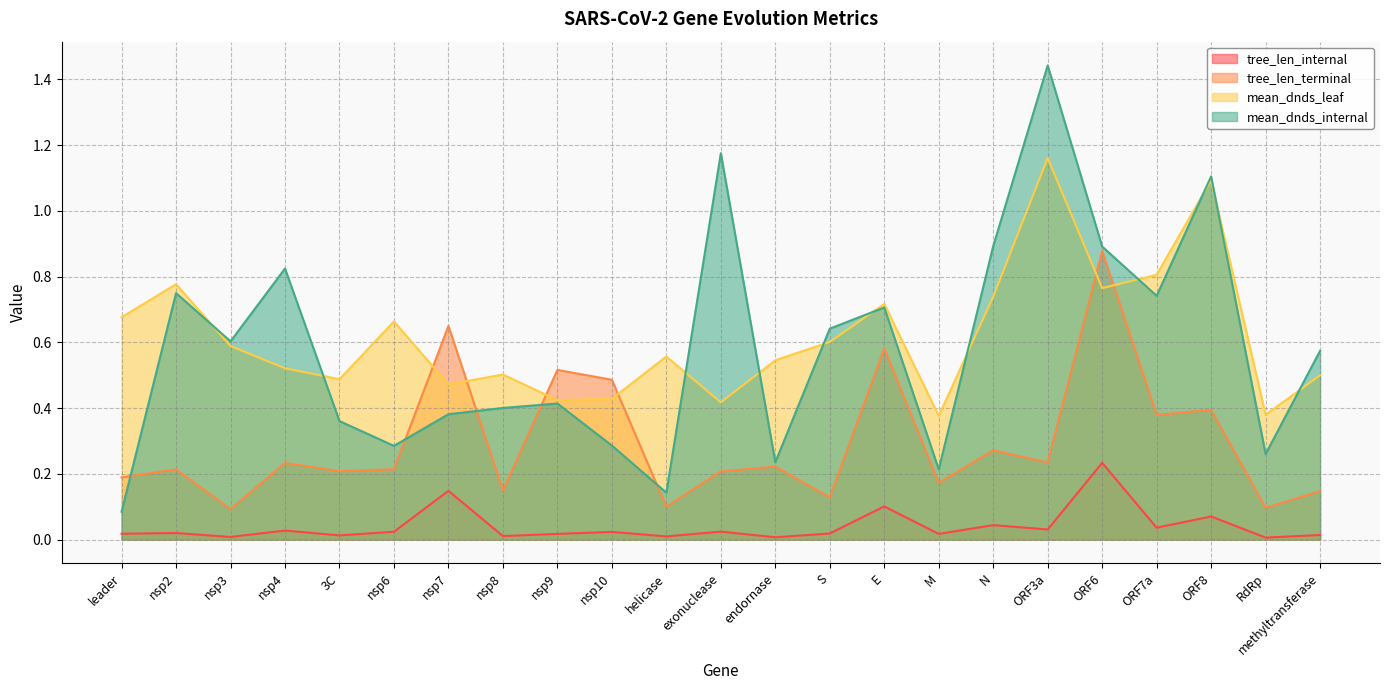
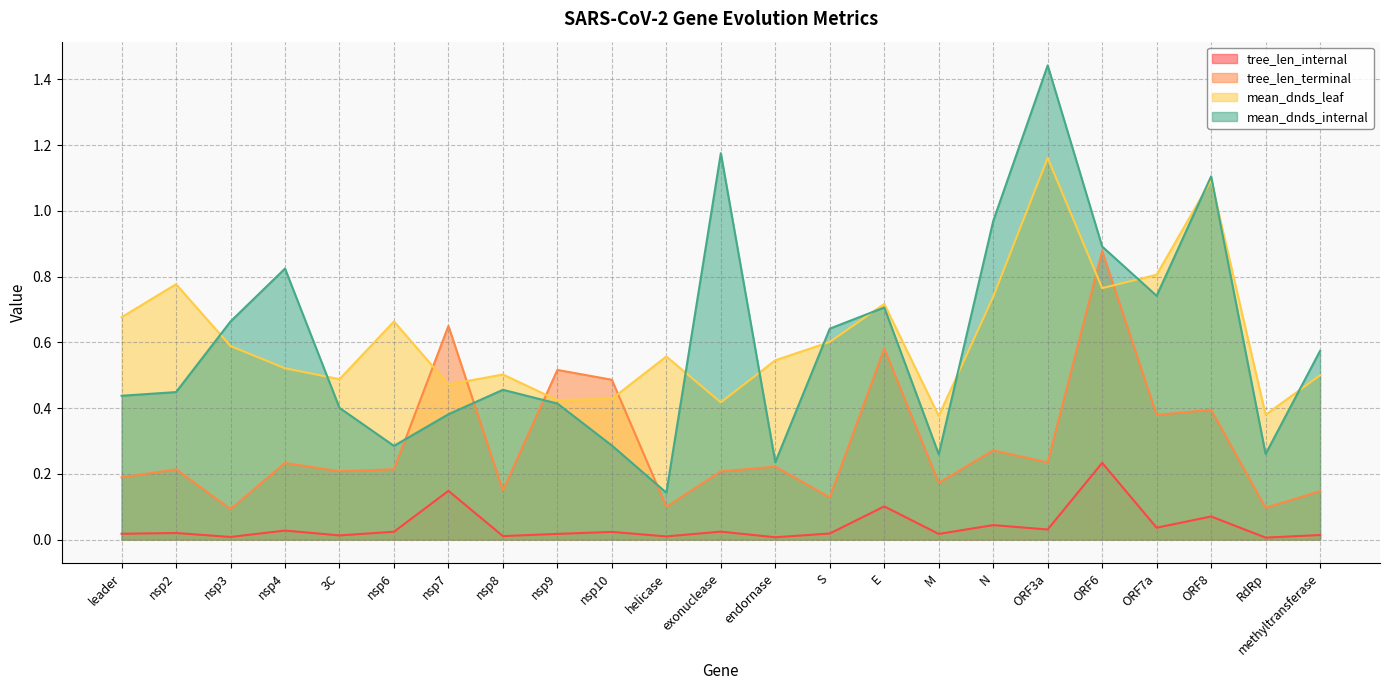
mean_dnds_internal, leader: 0.08 -> 0.44
mean_dnds_internal, nsp2: 0.75 -> 0.45
mean_dnds_internal, nsp3: 0.60 -> 0.66
mean_dnds_internal, 3C: 0.36 -> 0.40
mean_dnds_internal, nsp8: 0.40 -> 0.46
mean_dnds_internal, M: 0.21 -> 0.26
mean_dnds_internal, N: 0.89 -> 0.97
